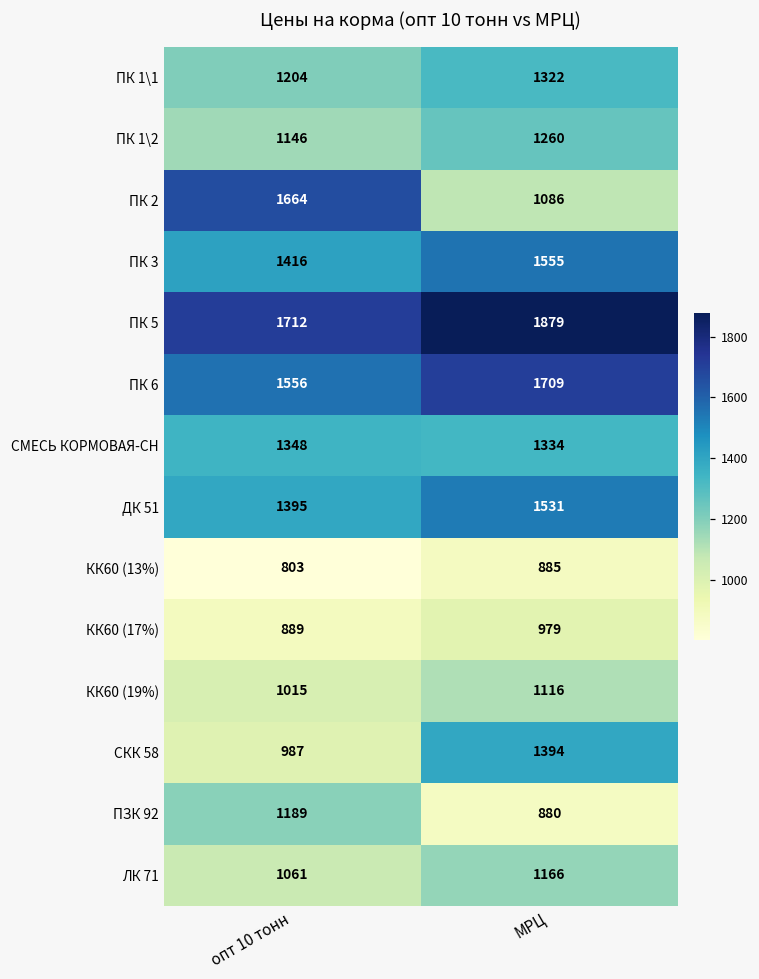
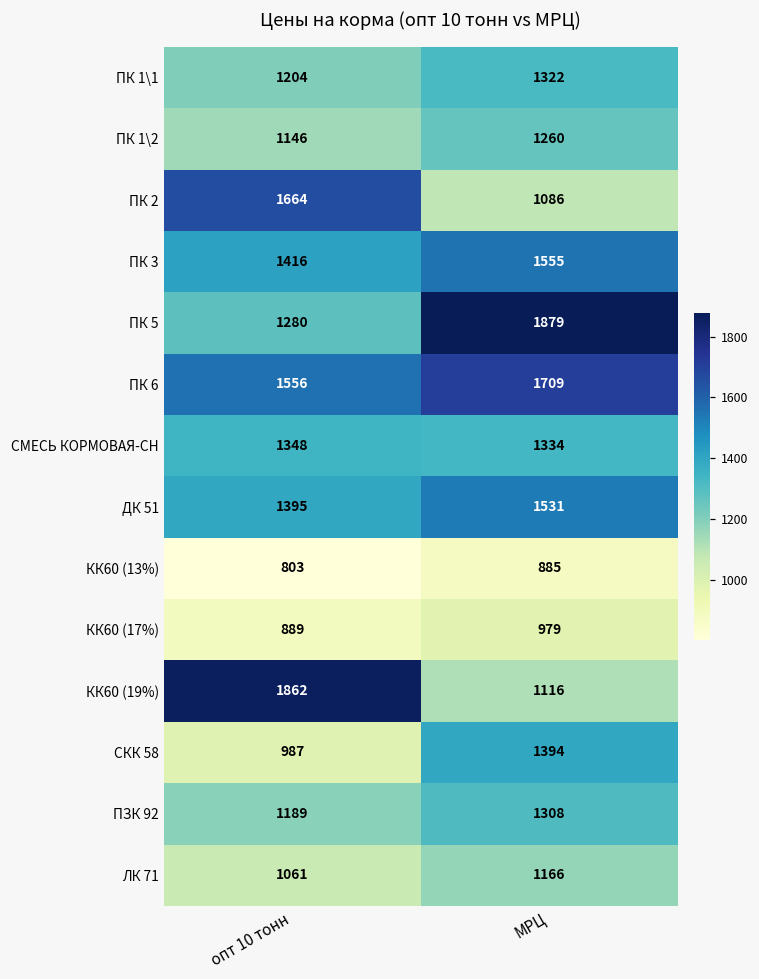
ПК 5, опт 10 тонн: 1712 -> 1280
КК60 (19%), опт 10 тонн: 1015 -> 1862
ПЗК 92, МРЦ: 880 -> 1308
